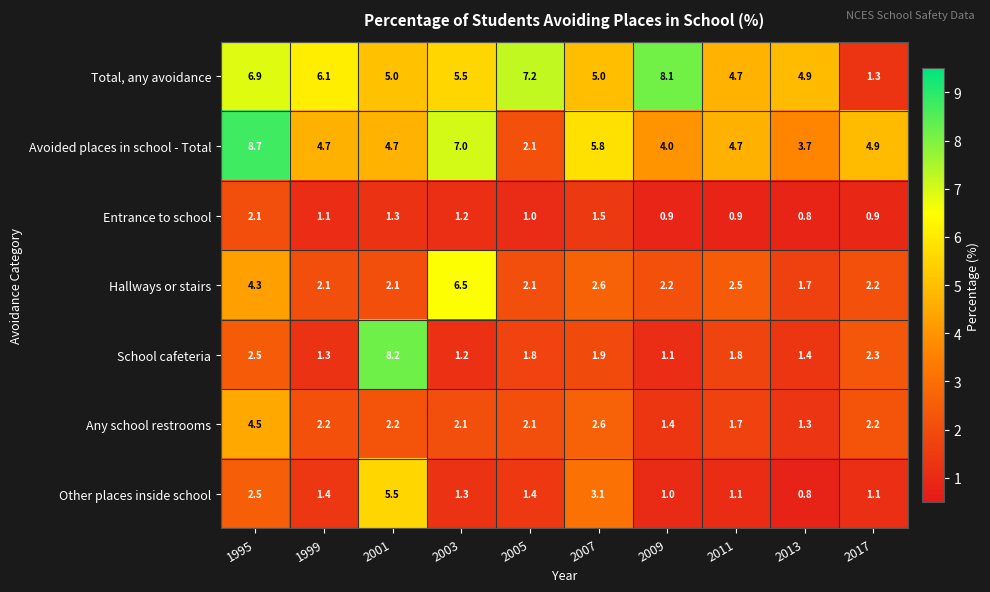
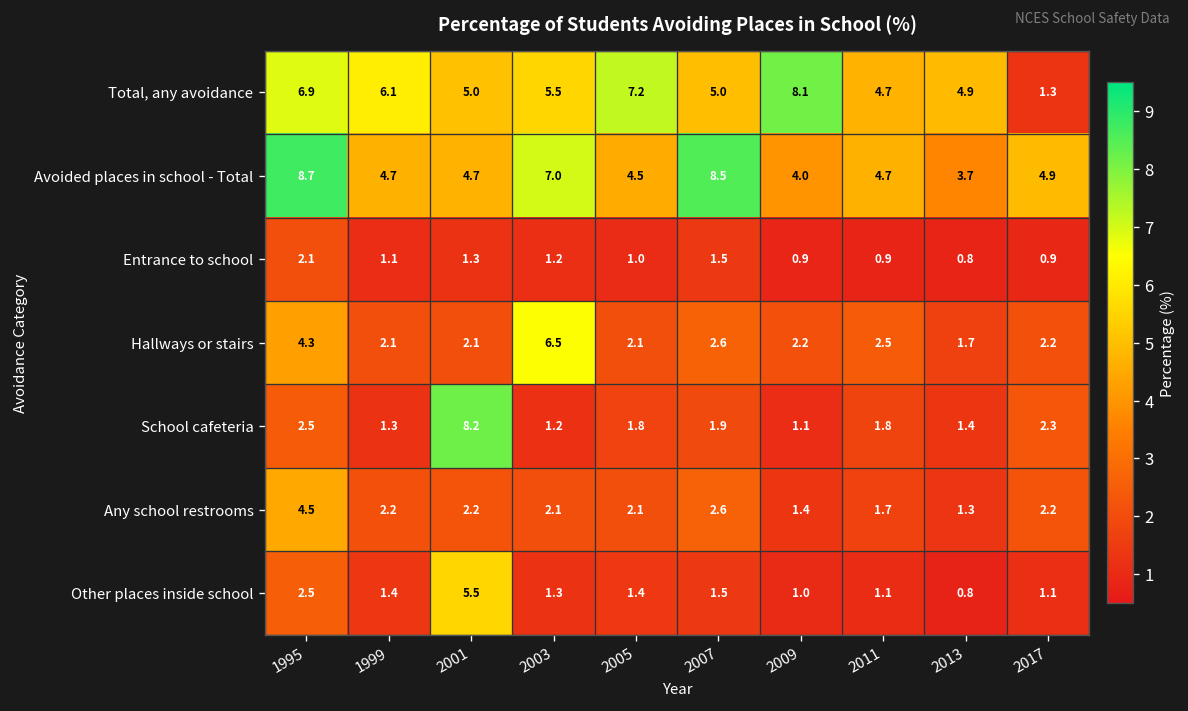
Avoided places in school - Total, 2005: 2.1 -> 4.5
Avoided places in school - Total, 2007: 5.8 -> 8.5
Other places inside school, 2007: 3.1 -> 1.5
